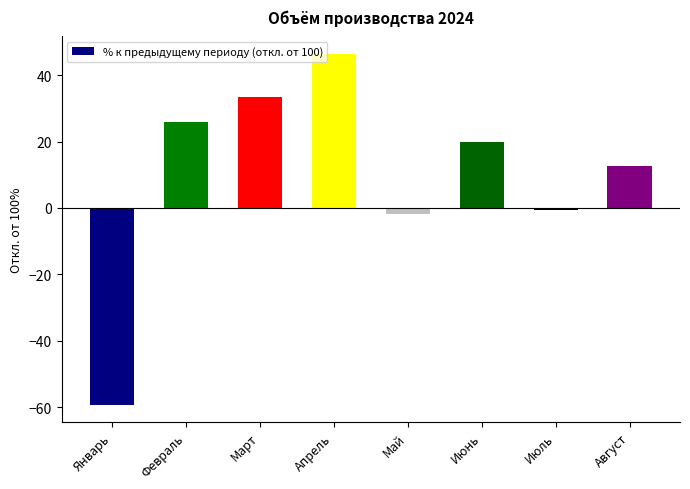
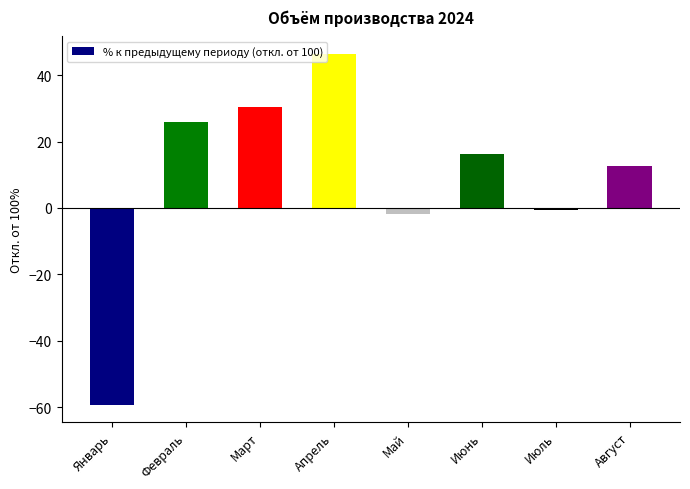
Март: 33 -> 30
Июнь: 20 -> 16
